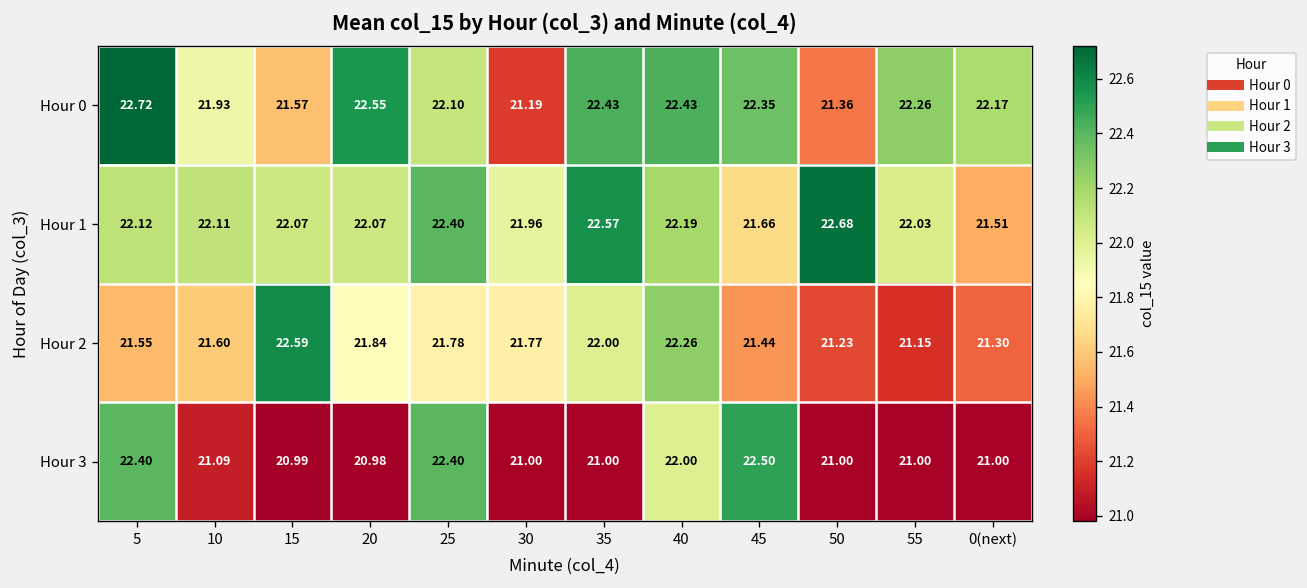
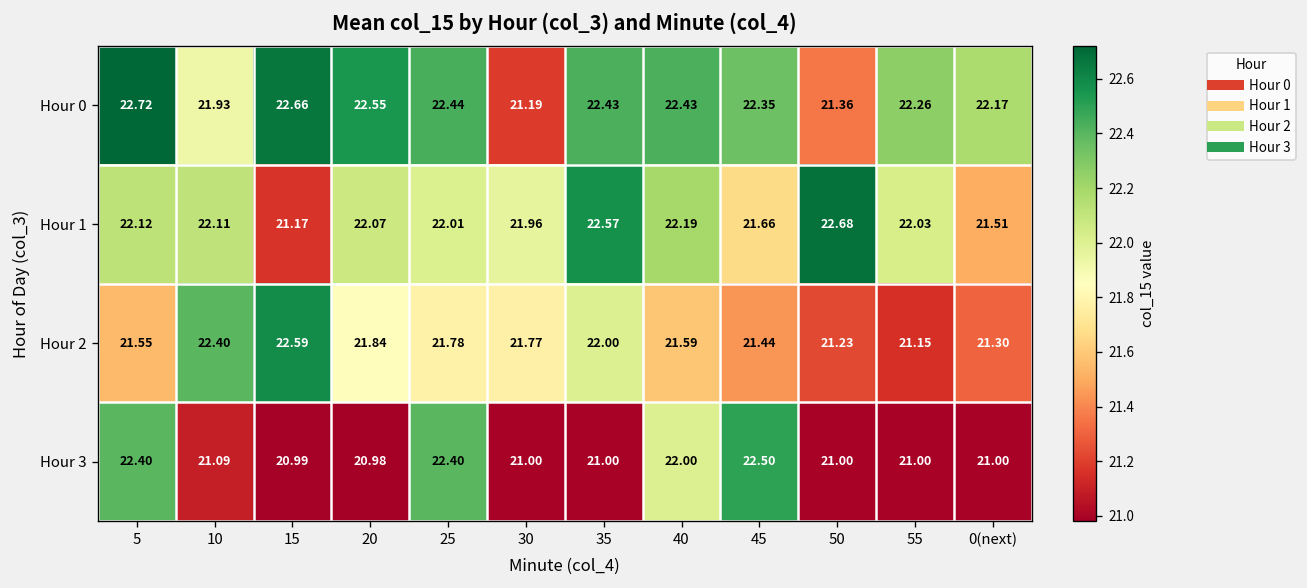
Hour 0, 15: 21.57 -> 22.66
Hour 0, 25: 22.10 -> 22.44
Hour 1, 15: 22.07 -> 21.17
Hour 1, 25: 22.40 -> 22.01
Hour 2, 10: 21.60 -> 22.40
Hour 2, 40: 22.26 -> 21.59
